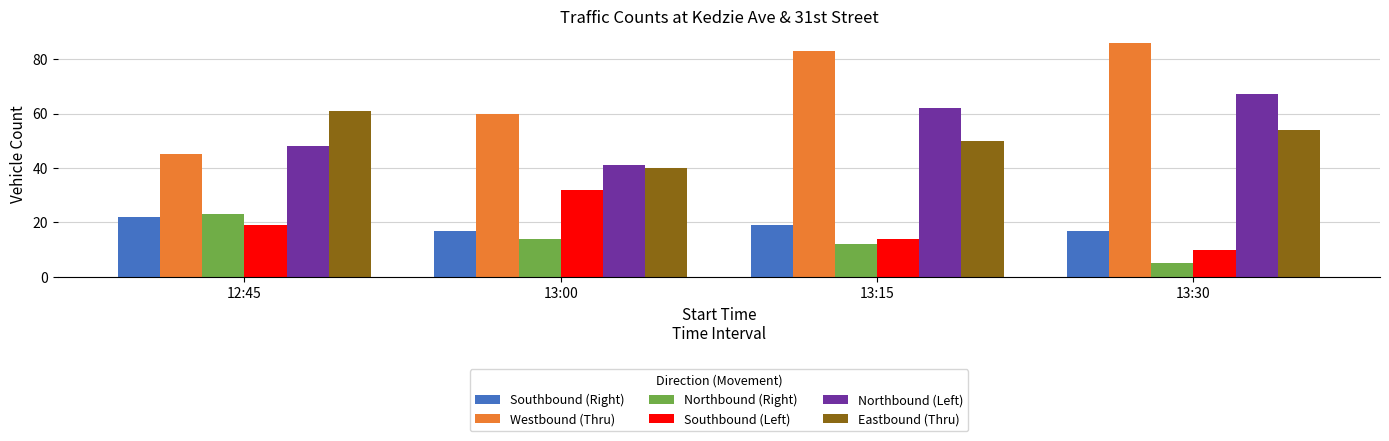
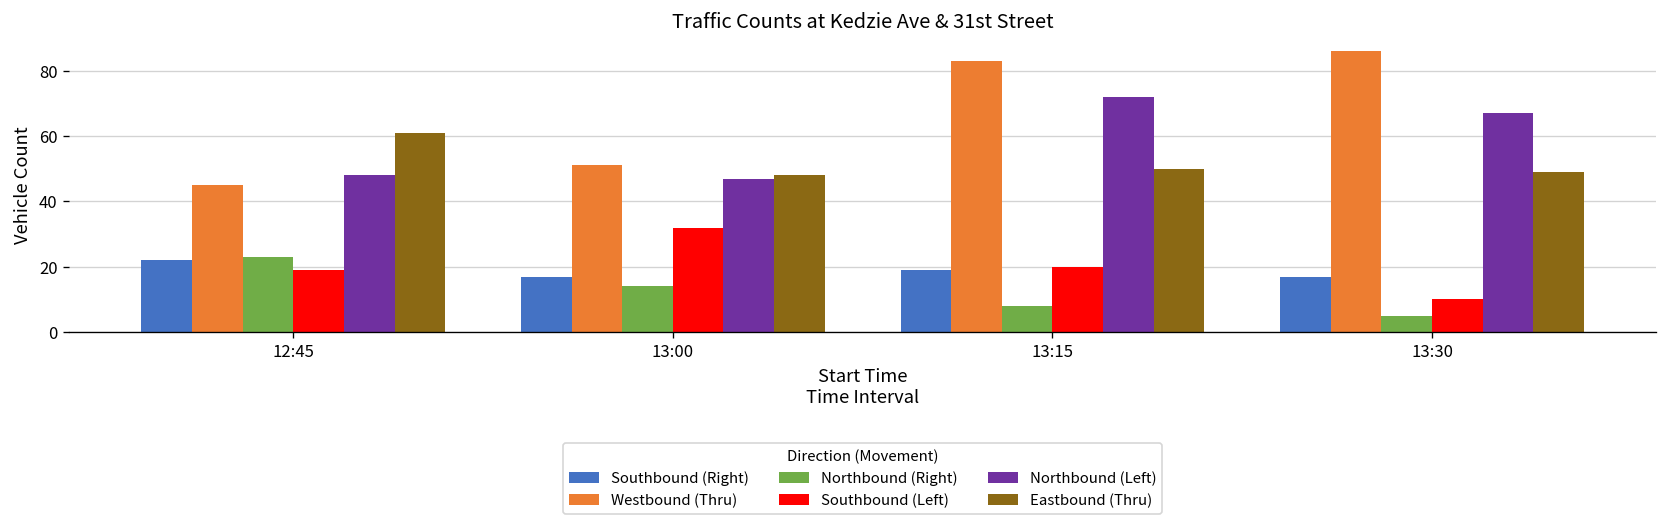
Westbound (Thru), 13:00: 60 -> 51
Northbound (Left), 13:00: 41 -> 47
Eastbound (Thru), 13:00: 40 -> 48
Northbound (Right), 13:15: 12 -> 8
Southbound (Left), 13:15: 14 -> 20
Northbound (Left), 13:15: 62 -> 72
Eastbound (Thru), 13:30: 54 -> 49
